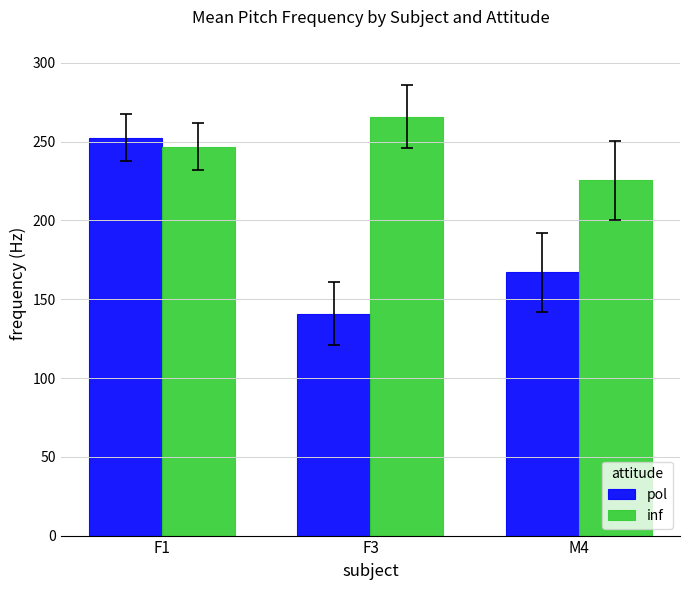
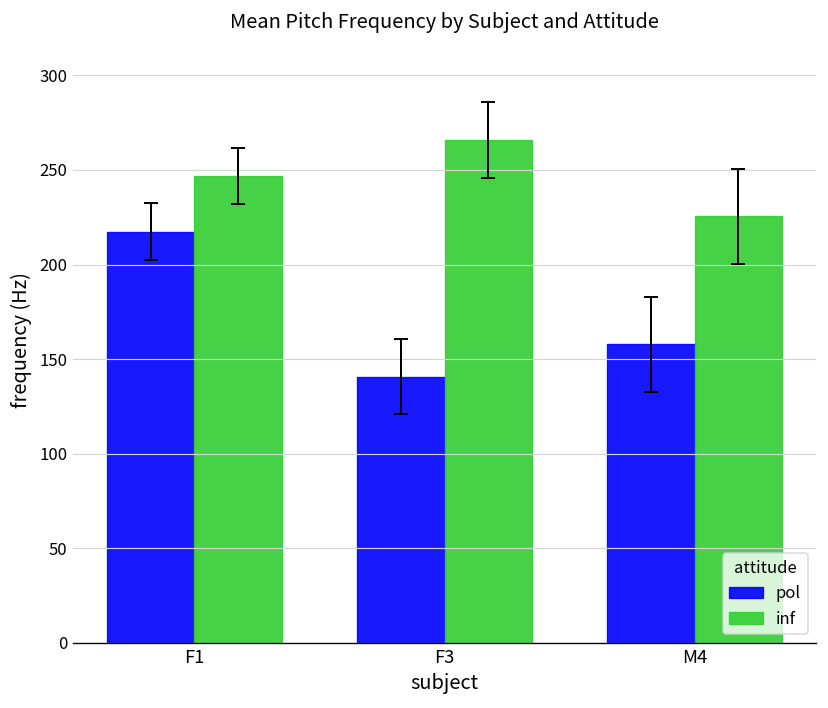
pol, F1: 253 -> 217
pol, M4: 167 -> 158
